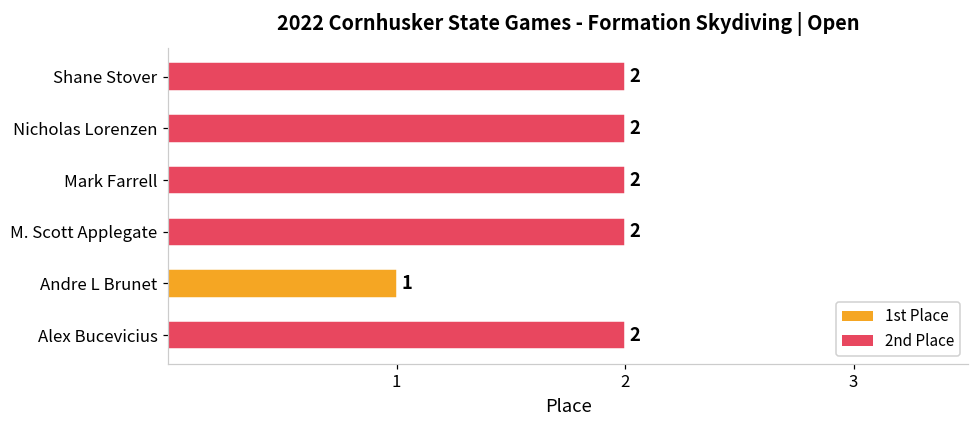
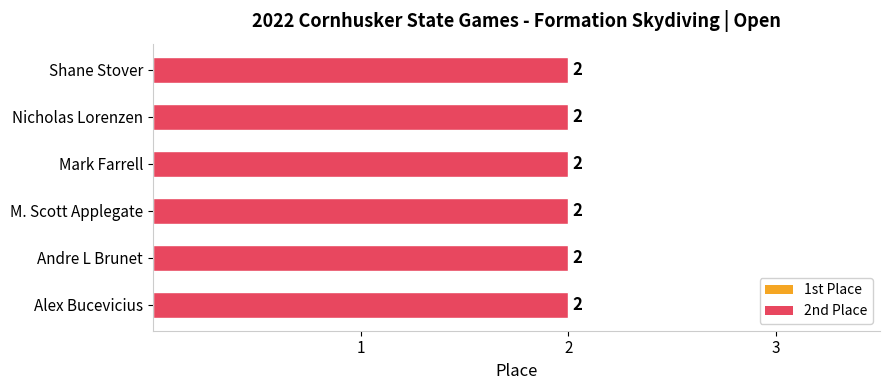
Andre L Brunet: 1 -> 2
